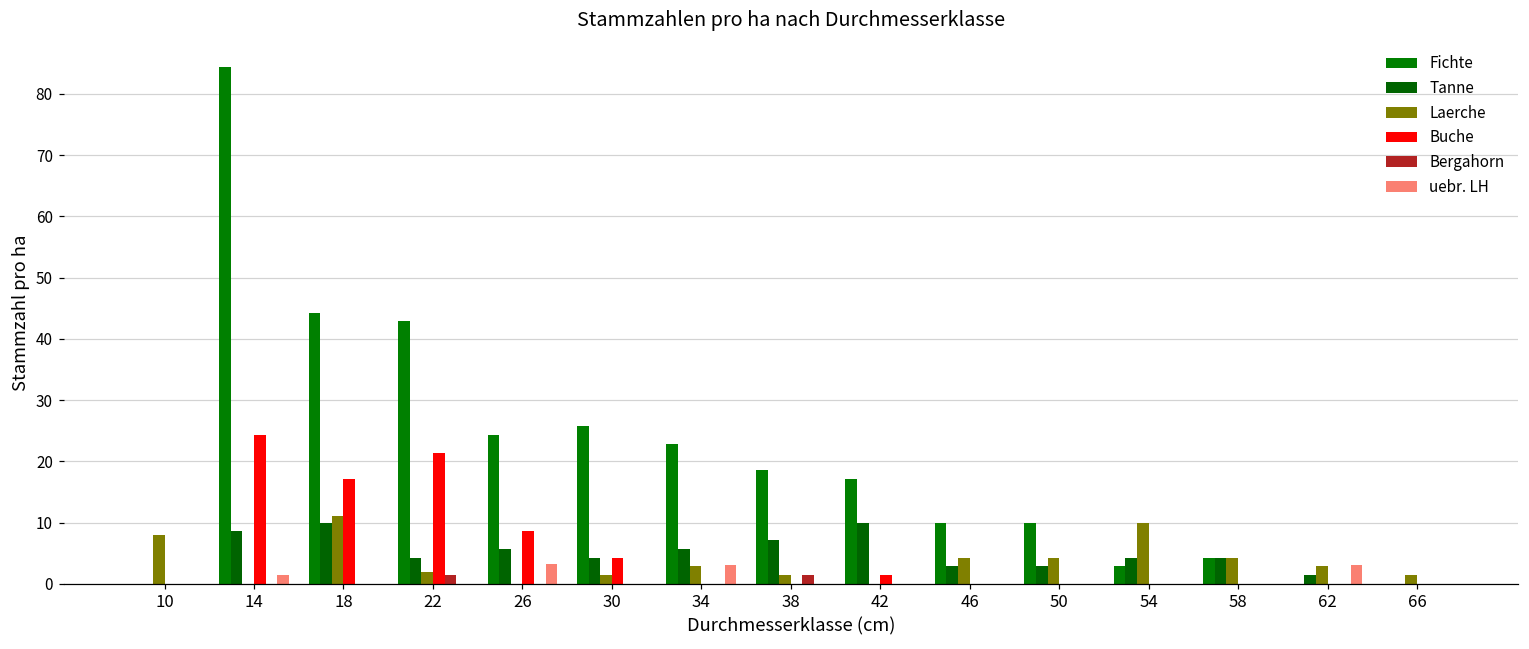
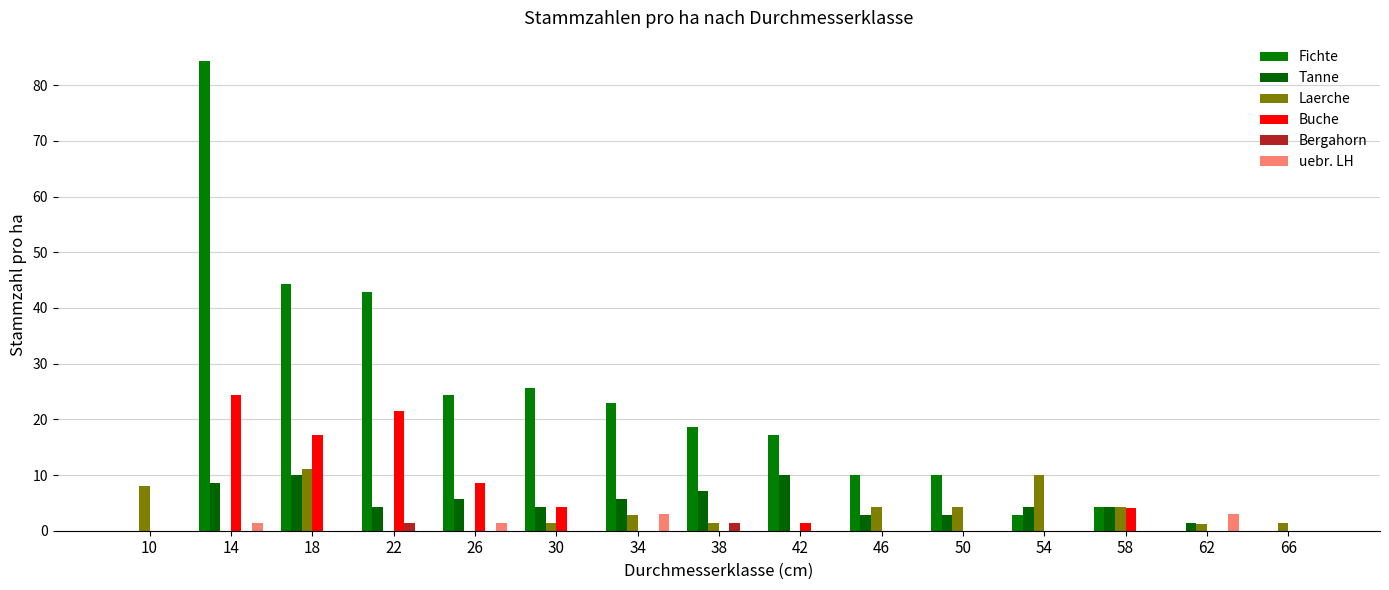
Laerche, 22: 2 -> 0
uebr. LH, 26: 3 -> 1
Buche, 58: 0 -> 4
Laerche, 62: 3 -> 1
